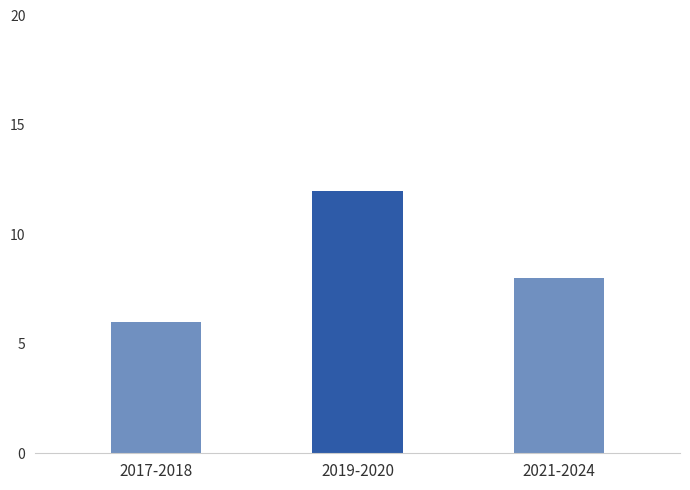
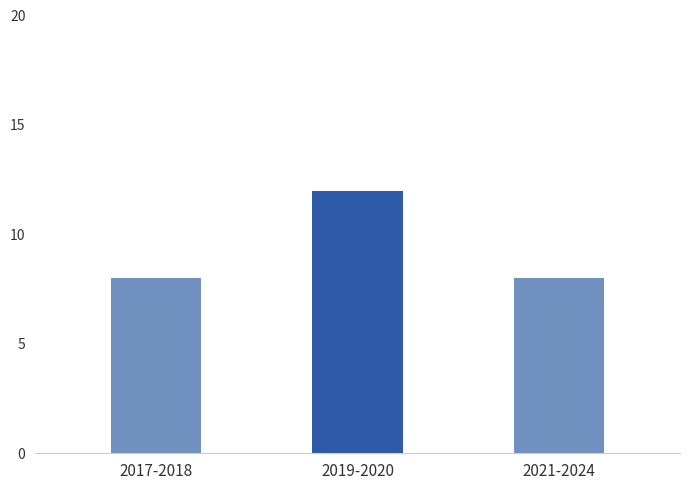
2017-2018: 6 -> 8
